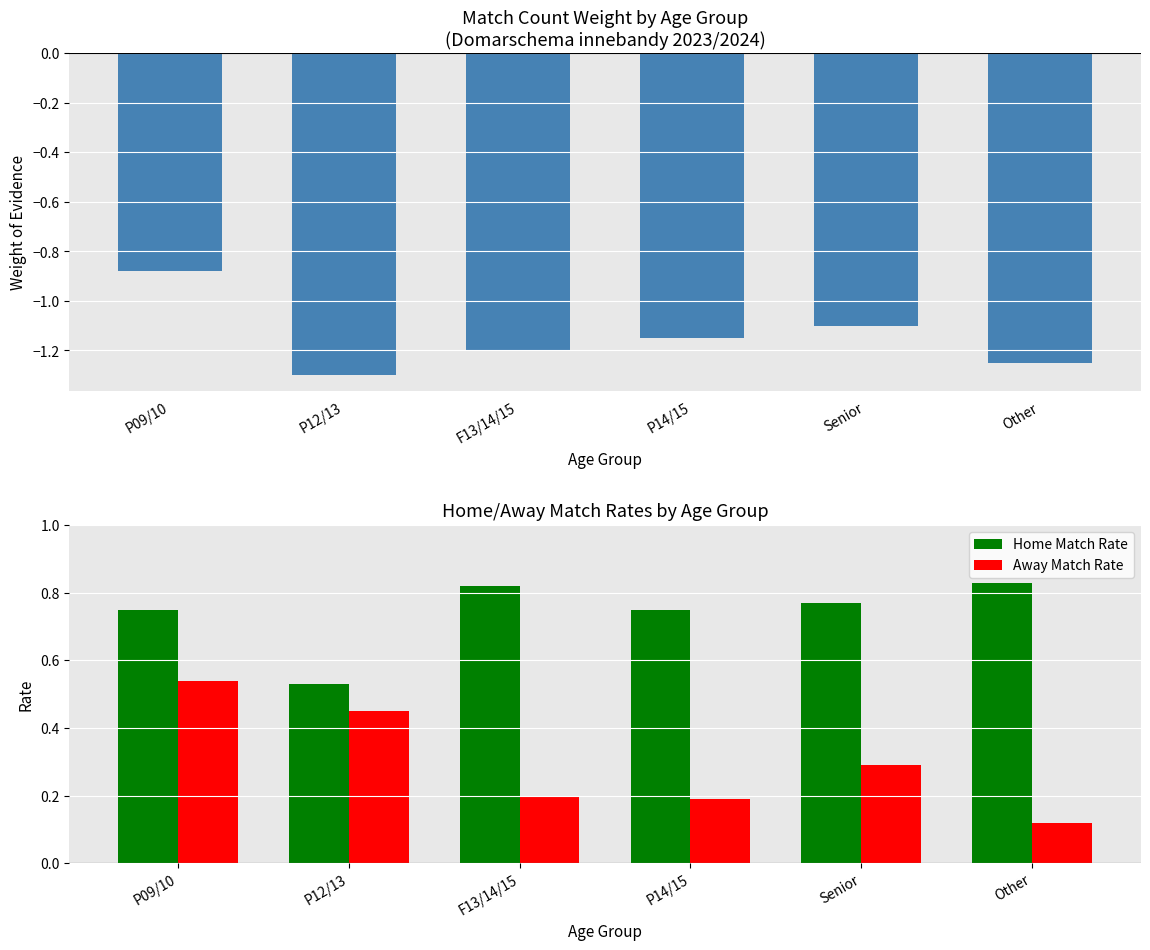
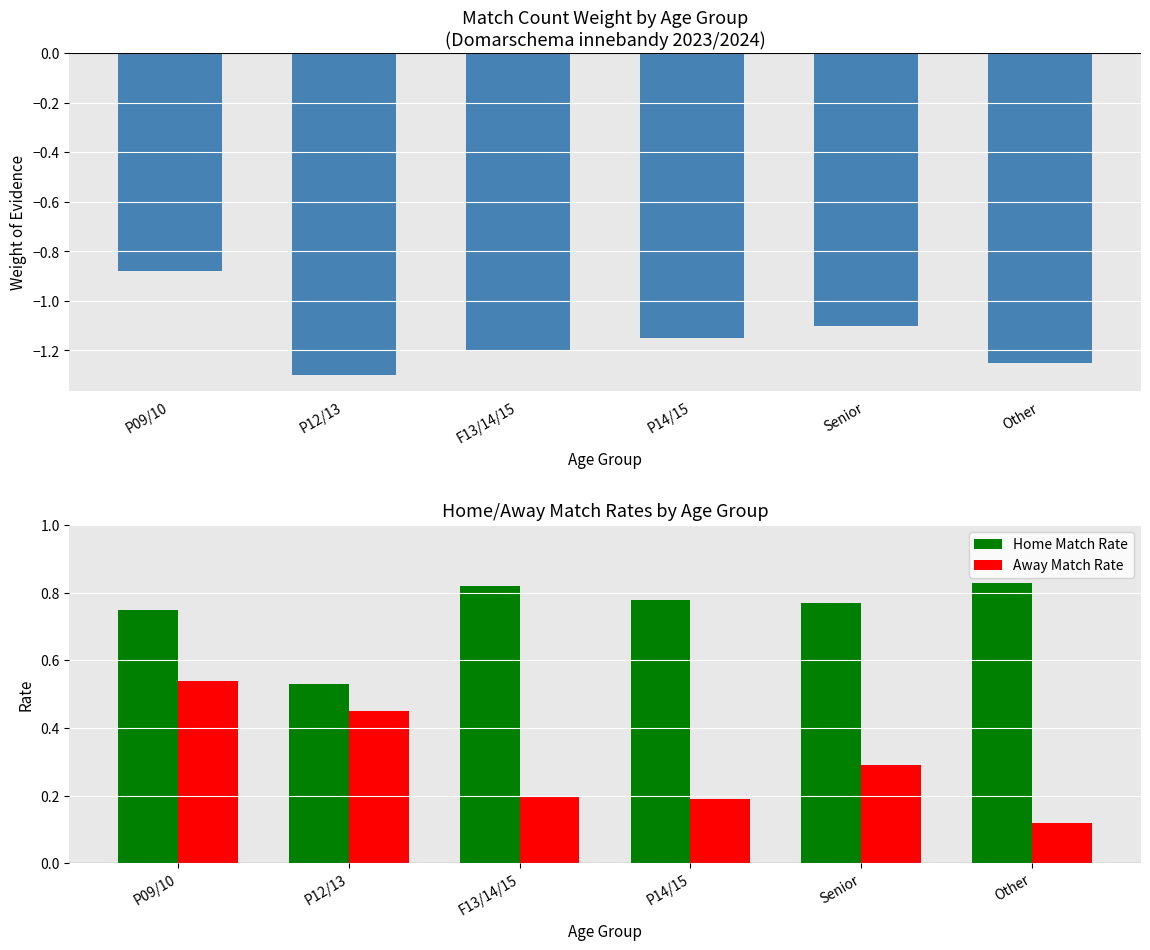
Home/Away Match Rates by Age Group, Home Match Rate, P14/15: 0.75 -> 0.78
